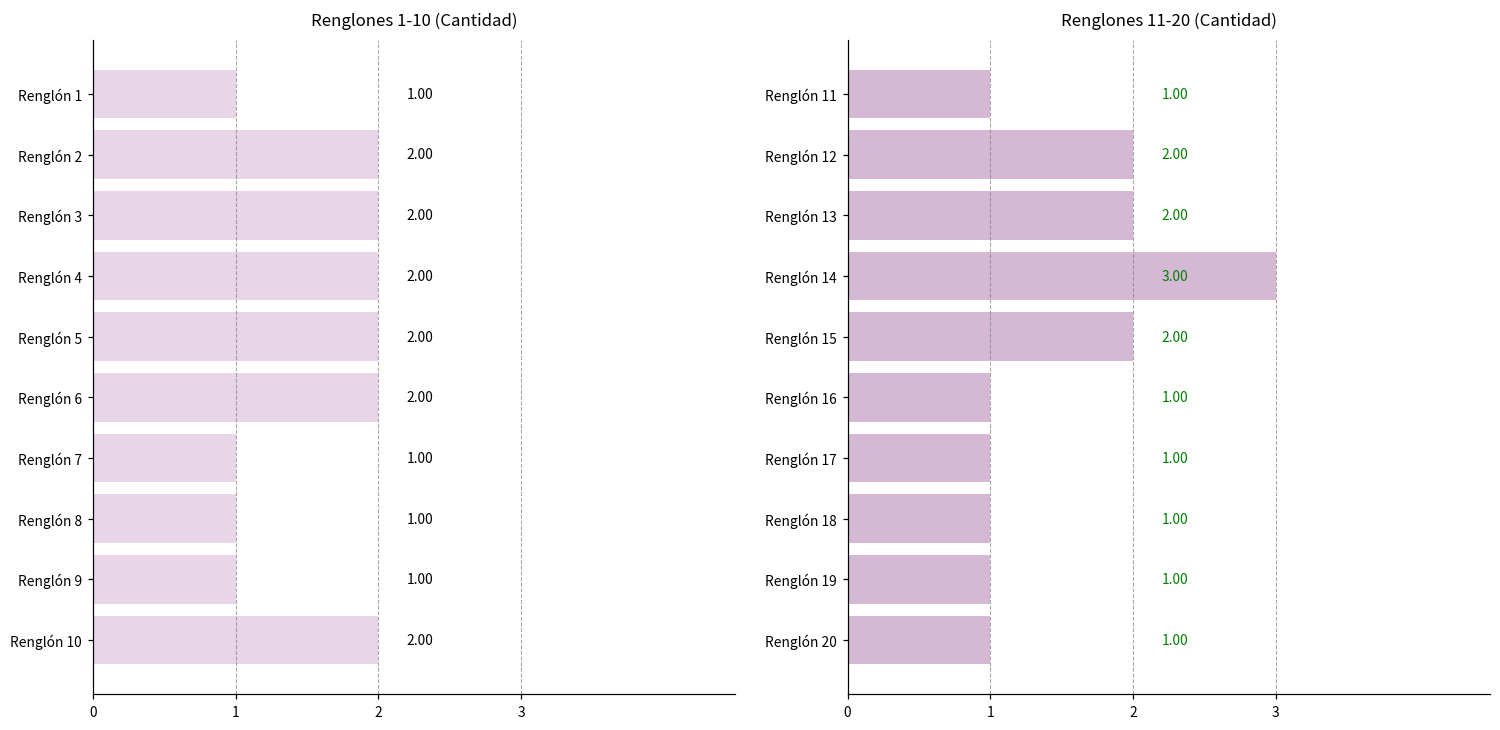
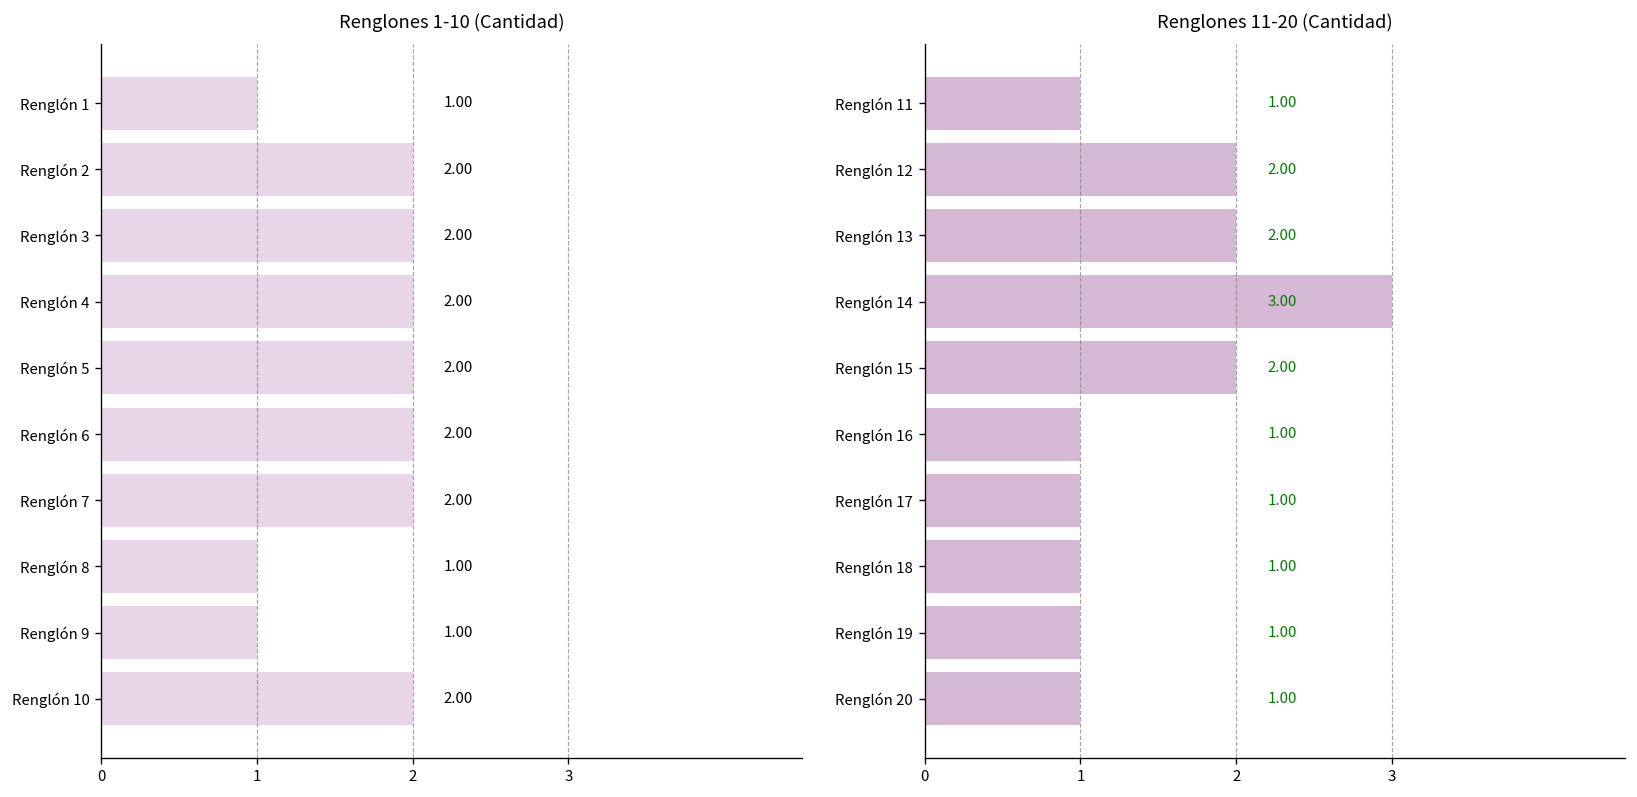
Renglones 1-10 (Cantidad), Renglón 7: 1.00 -> 2.00
